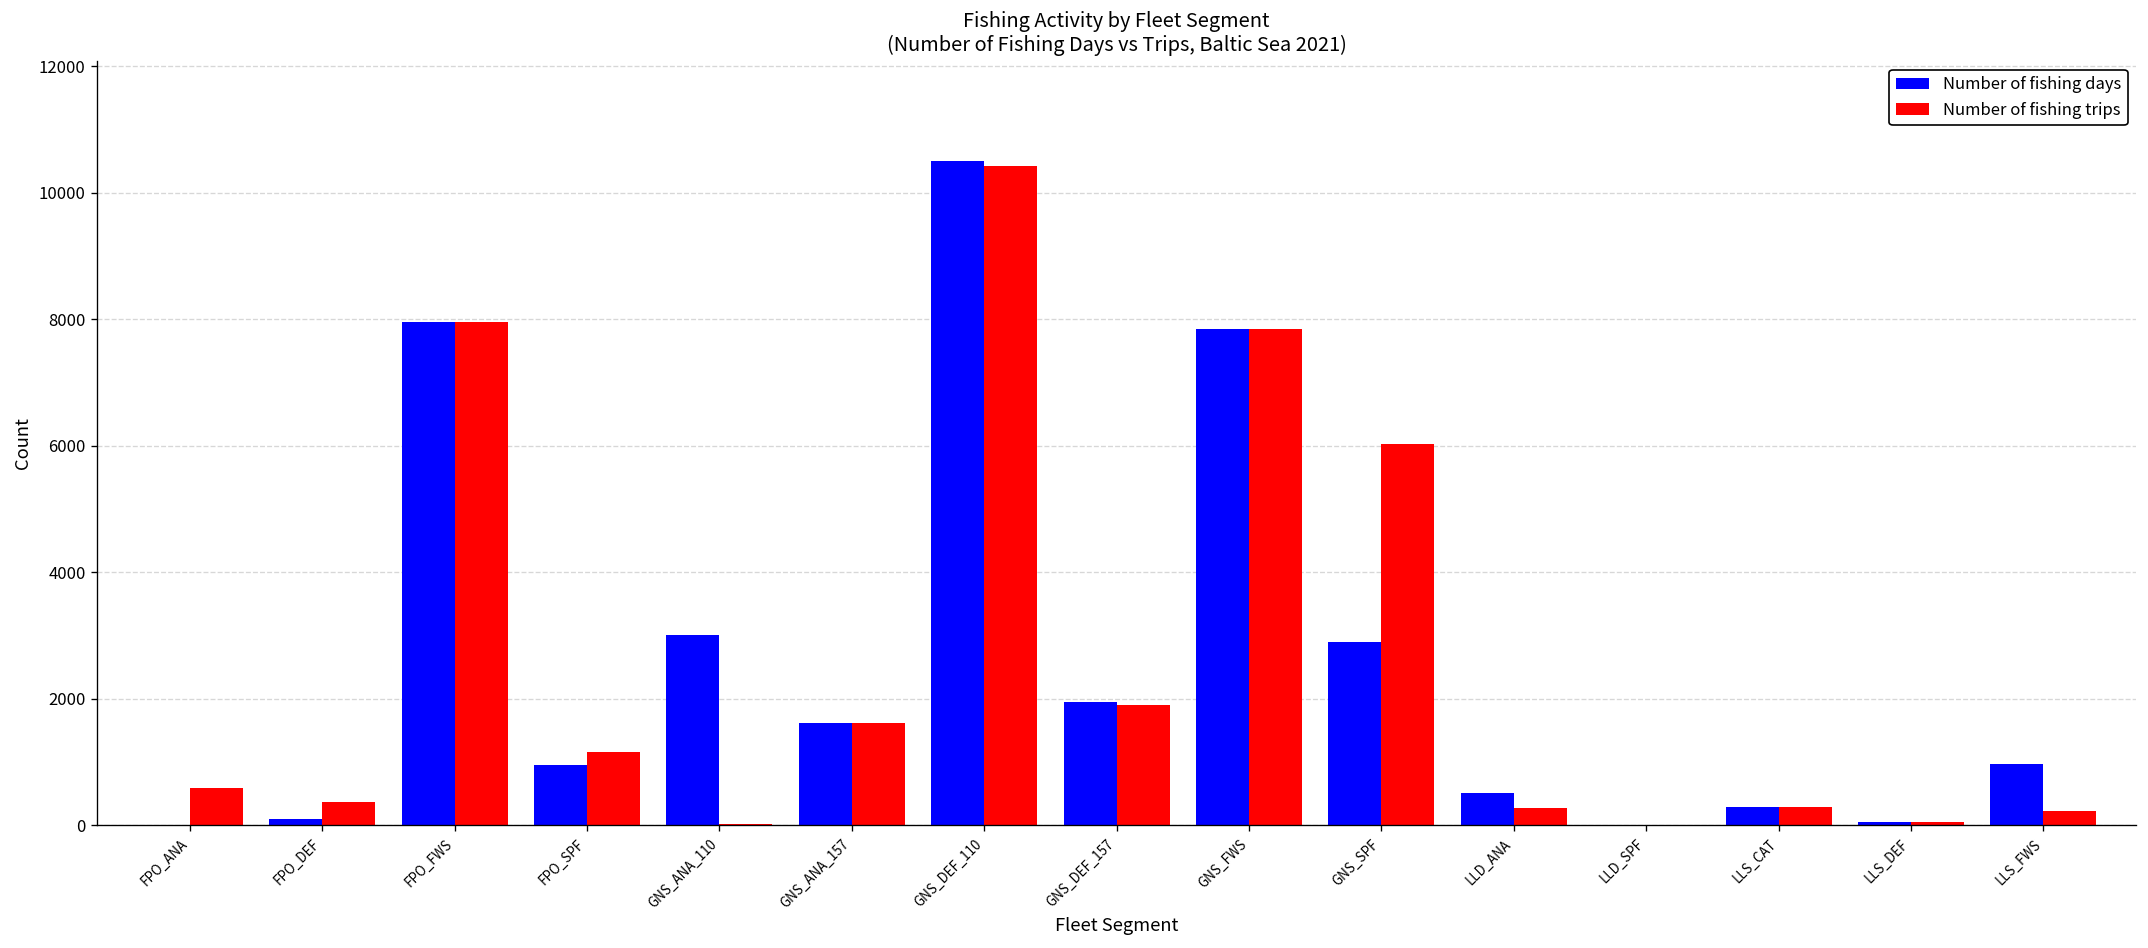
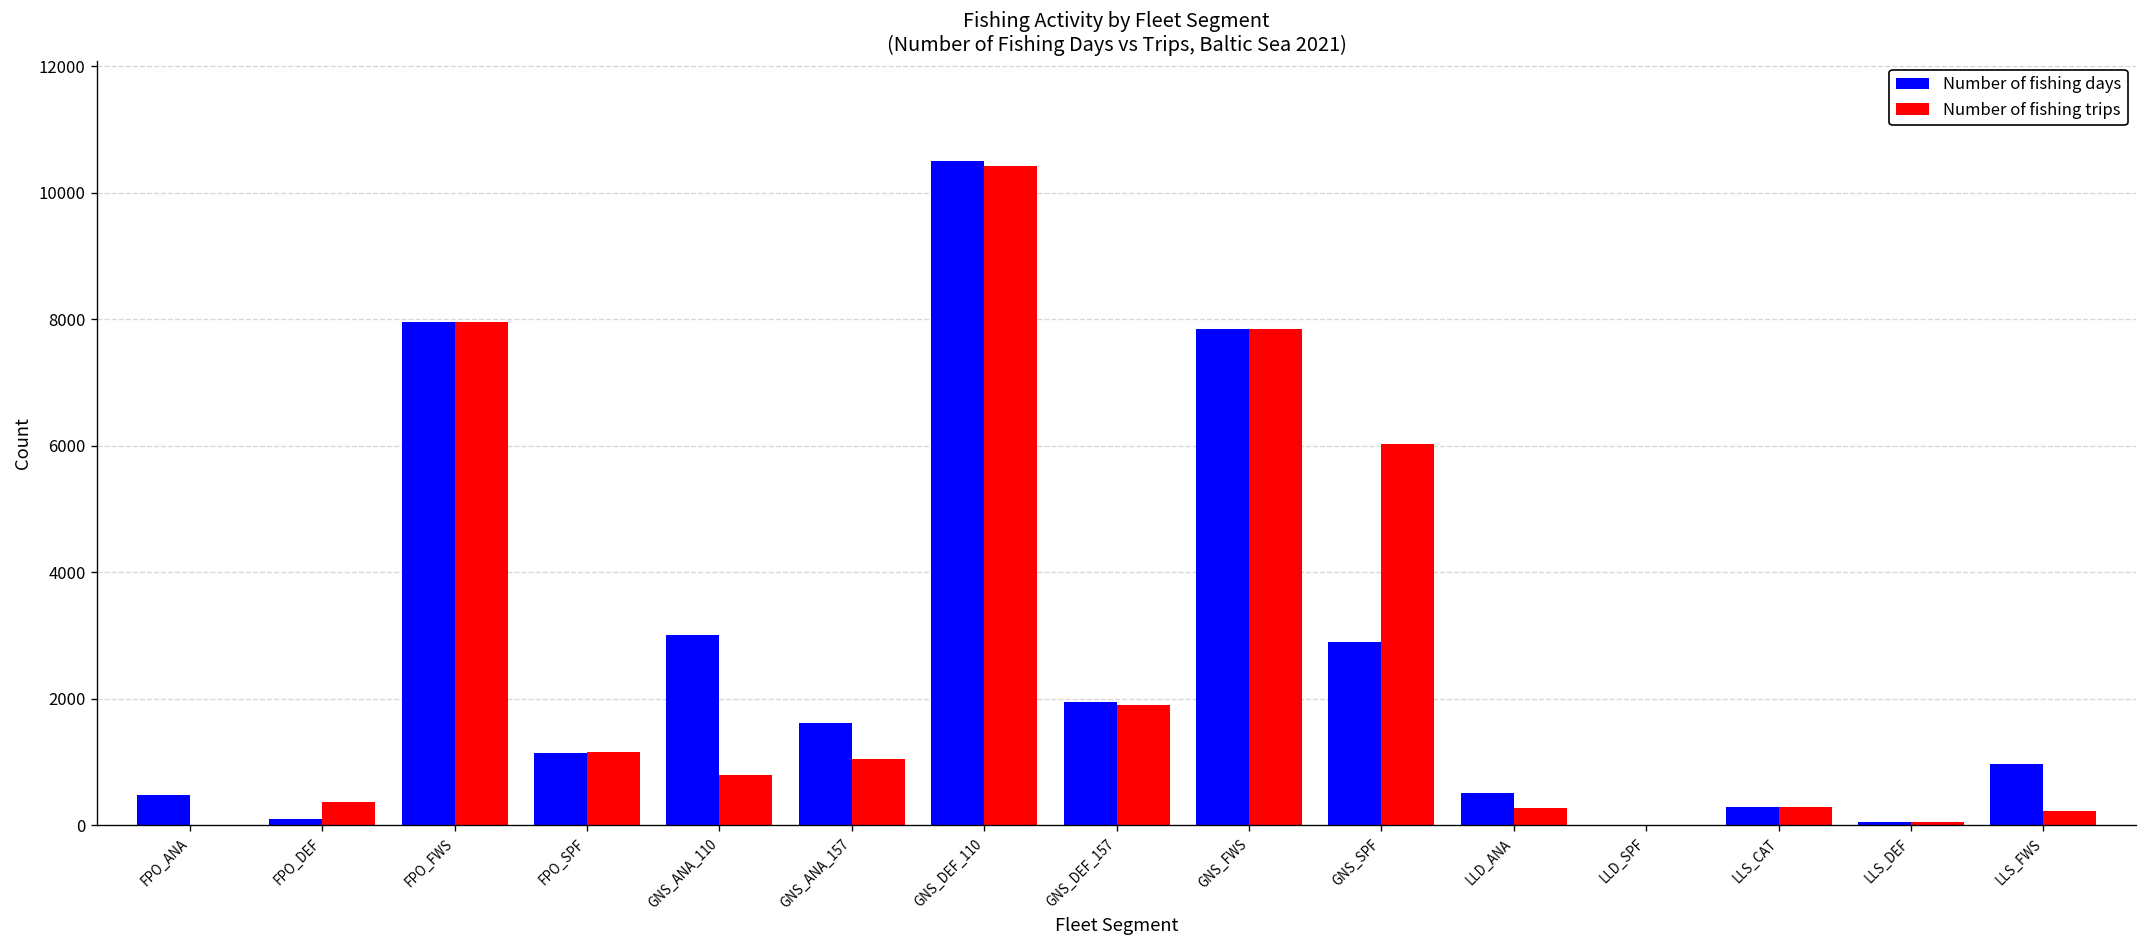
Number of fishing days, FPO_ANA: 0 -> 500
Number of fishing trips, FPO_ANA: 600 -> 0
Number of fishing days, FPO_SPF: 1000 -> 1100
Number of fishing trips, GNS_ANA_110: 0 -> 800
Number of fishing trips, GNS_ANA_157: 1600 -> 1100
